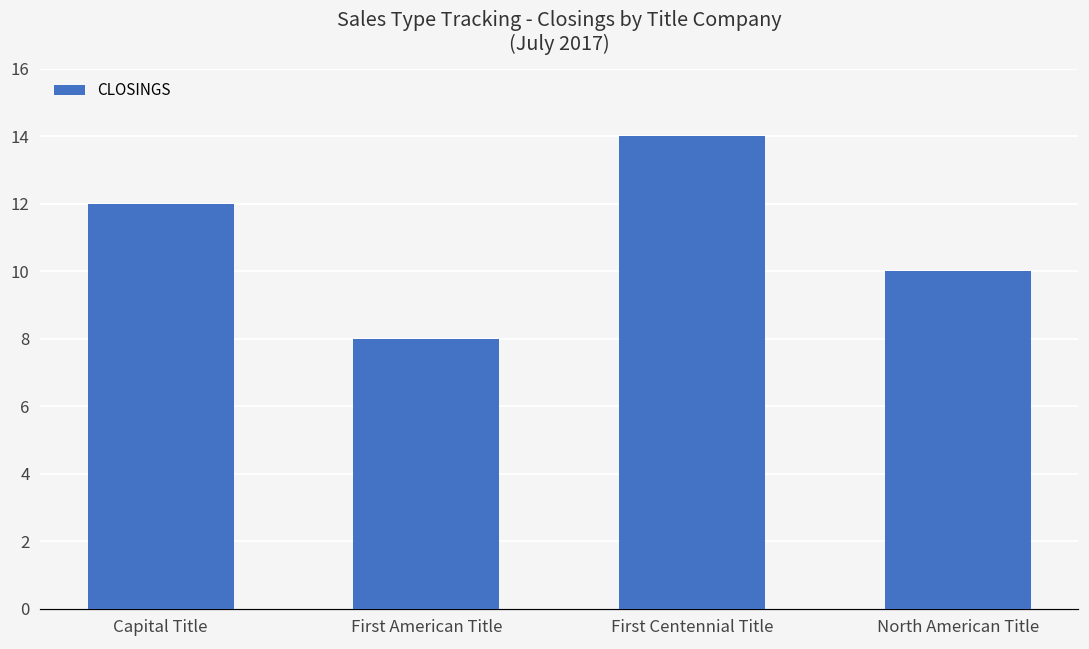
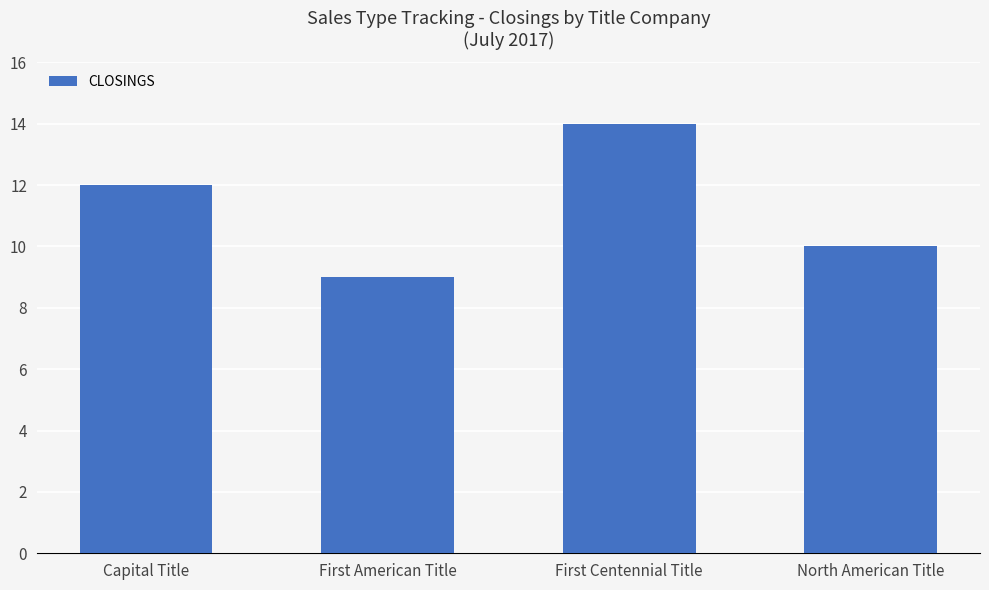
First American Title: 8 -> 9
